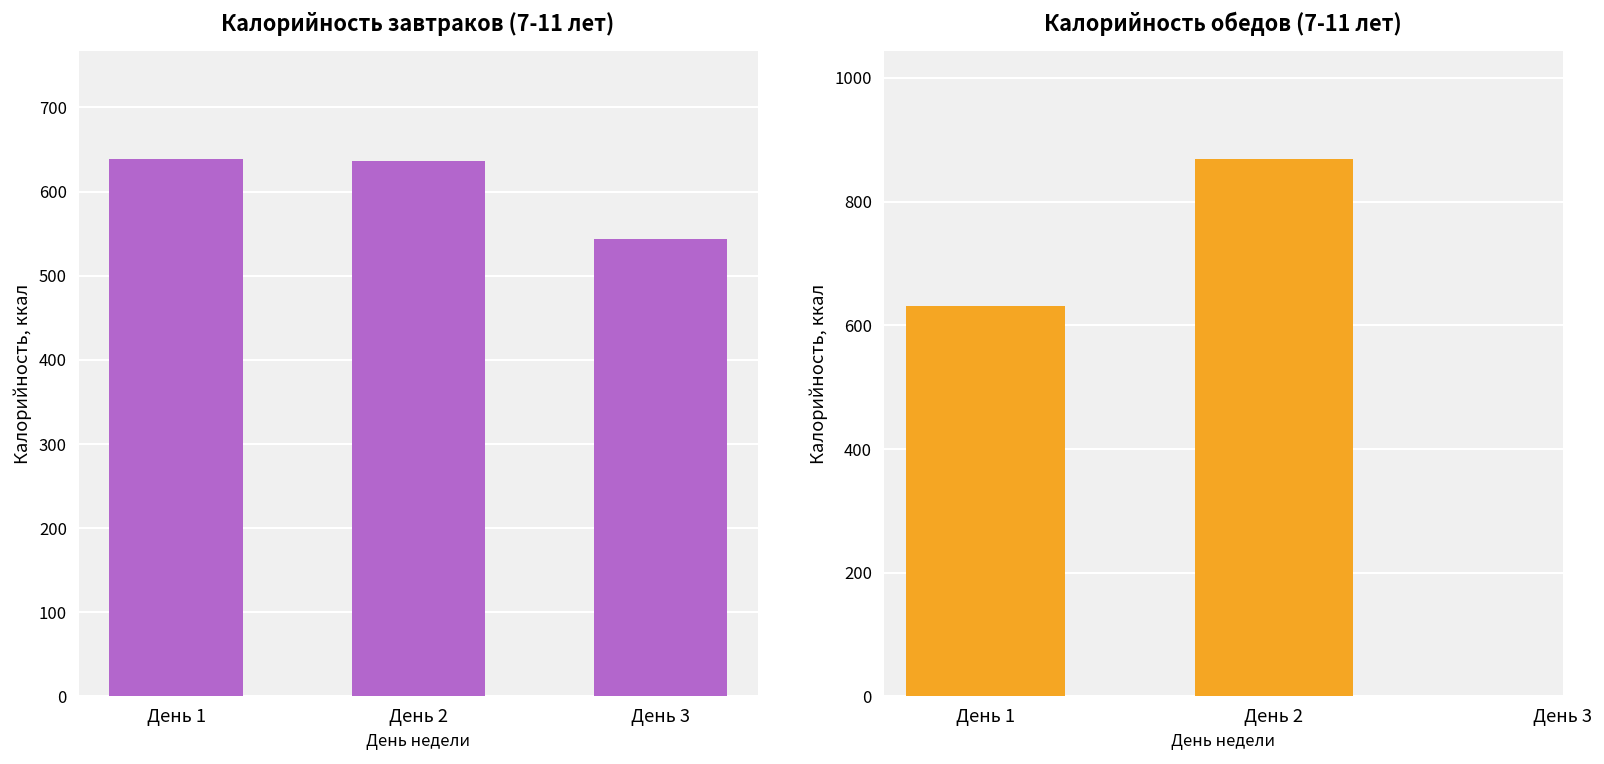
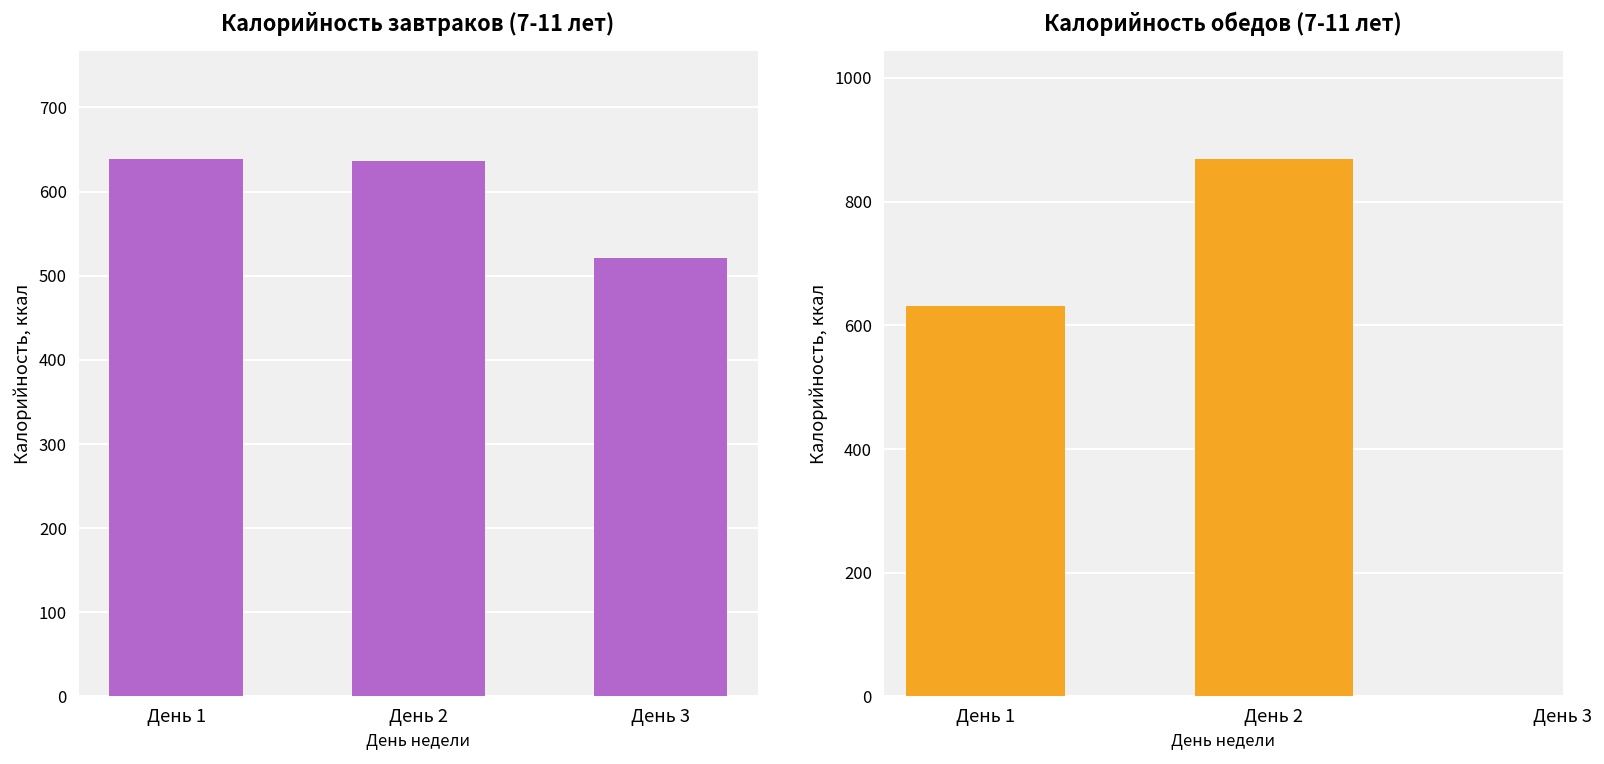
Калорийность завтраков (7-11 лет), День 3: 540 -> 520
